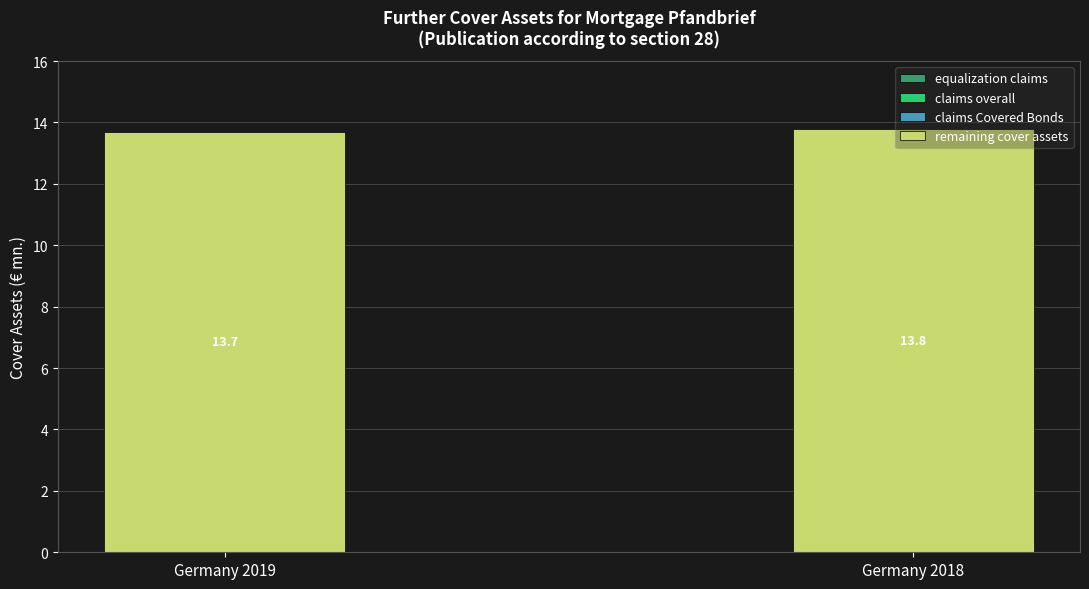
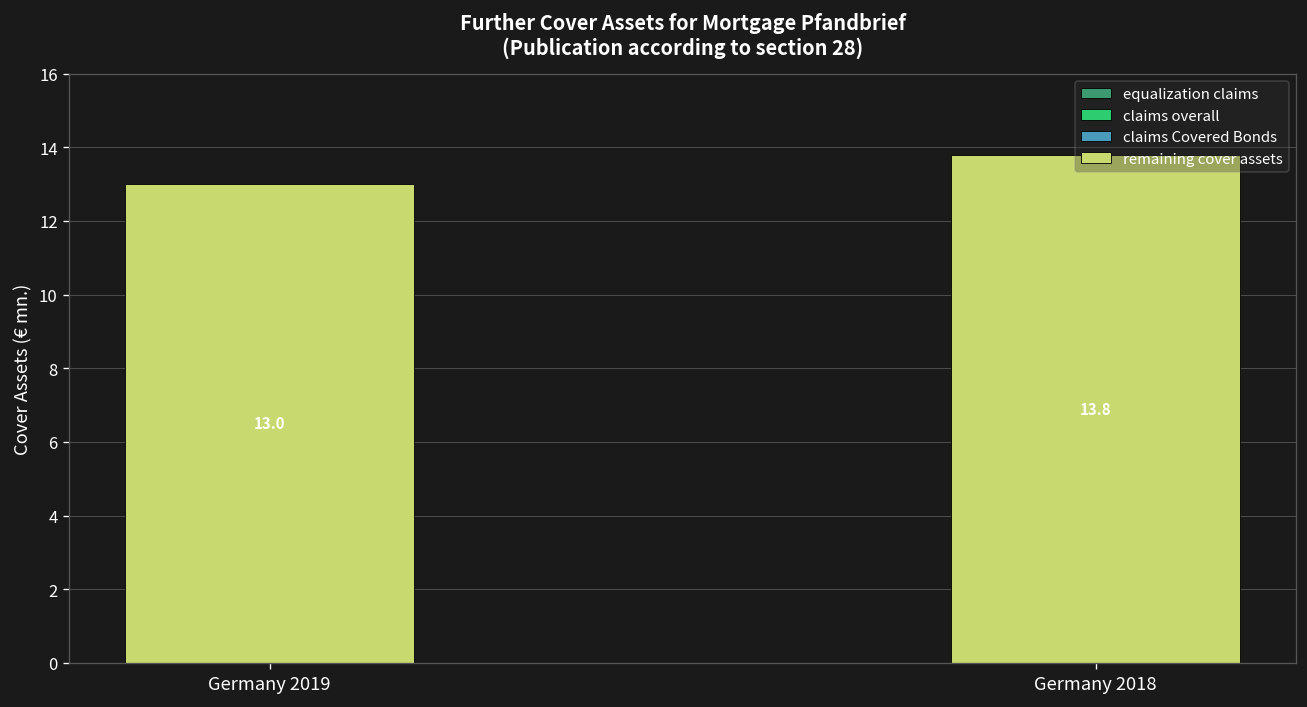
remaining cover assets, Germany 2019: 13.7 -> 13.0
